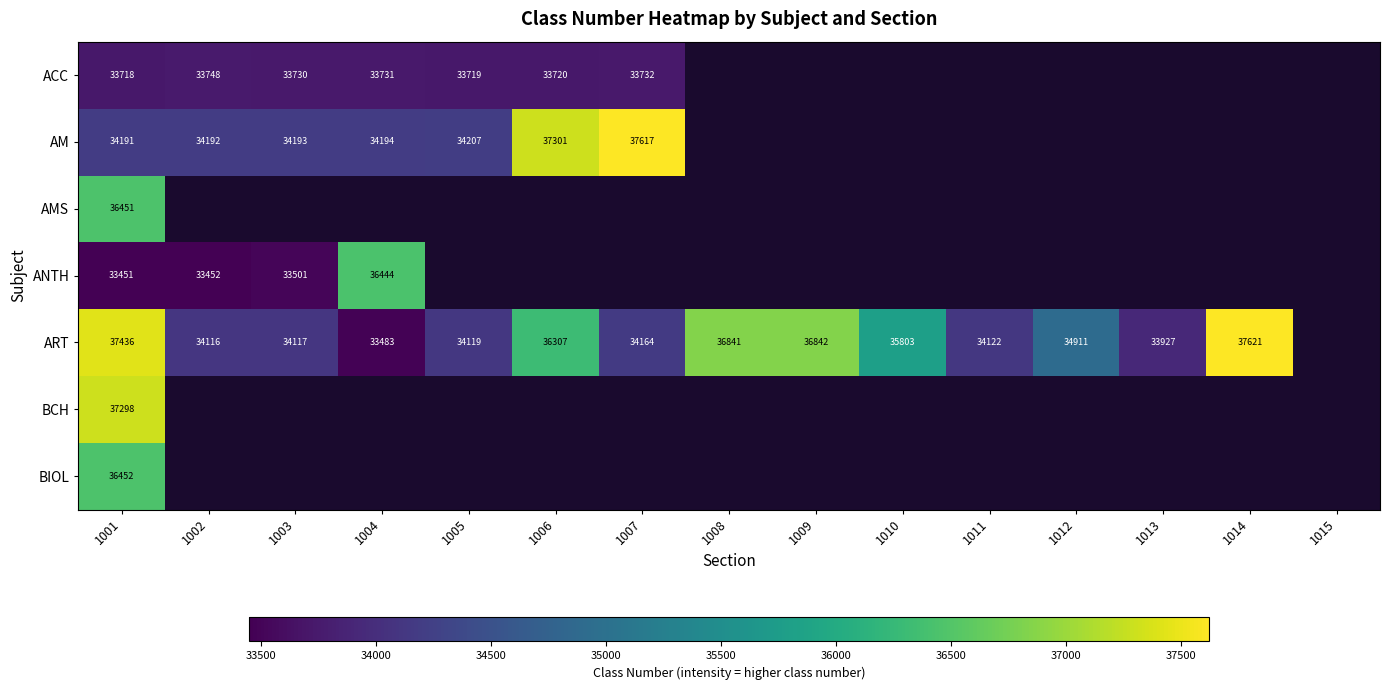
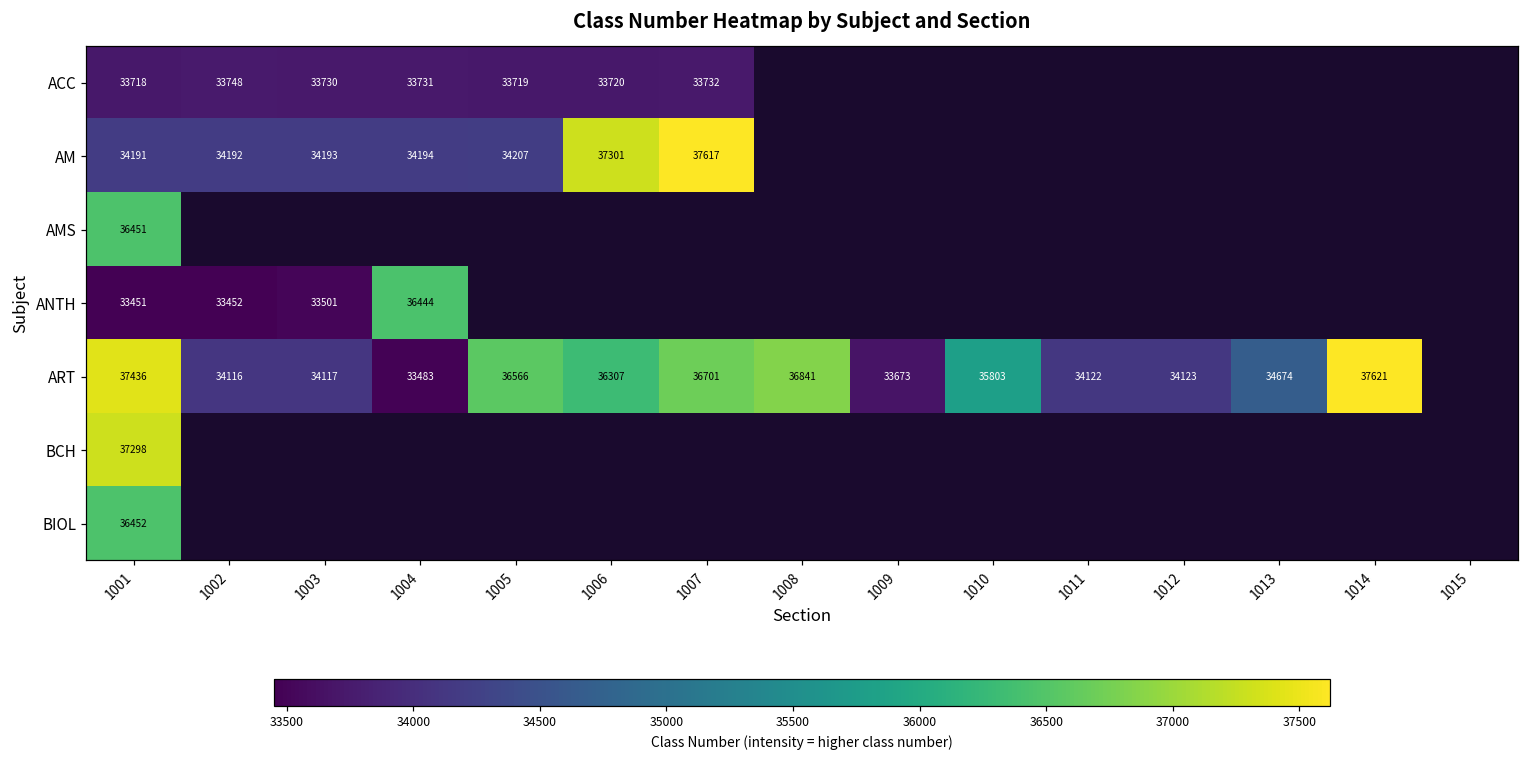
ART, 1005: 34119 -> 36566
ART, 1007: 34164 -> 36701
ART, 1009: 36842 -> 33673
ART, 1012: 34911 -> 34123
ART, 1013: 33927 -> 34674
